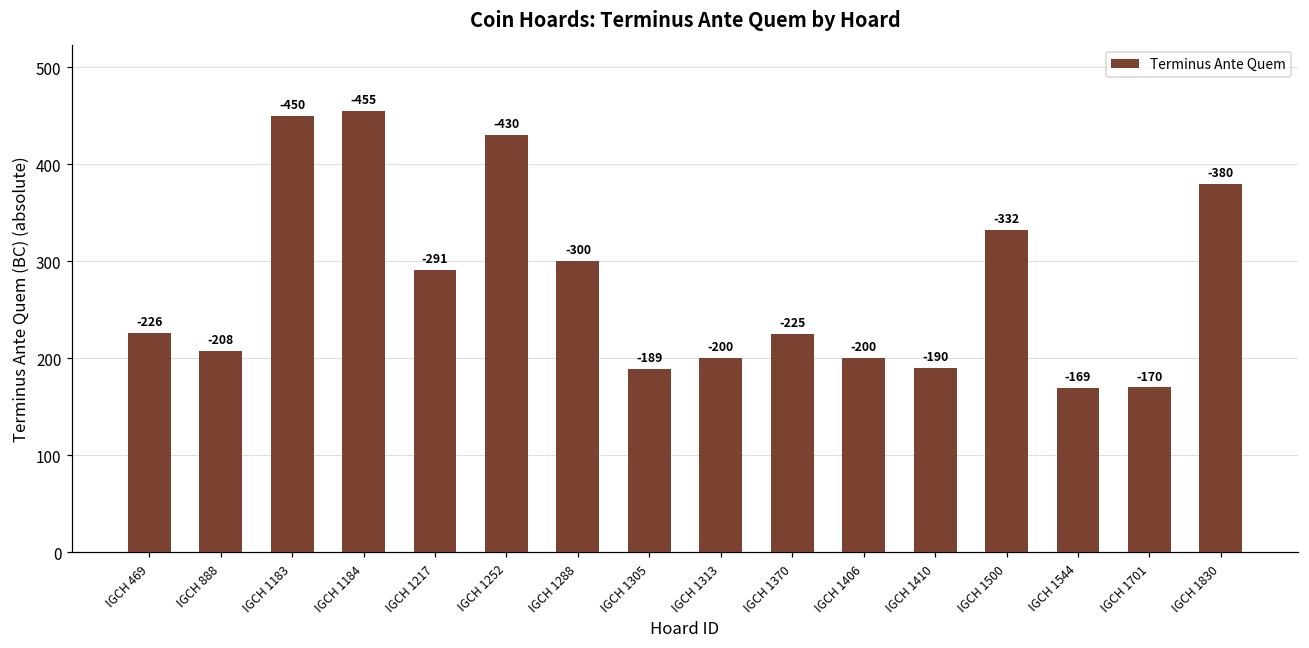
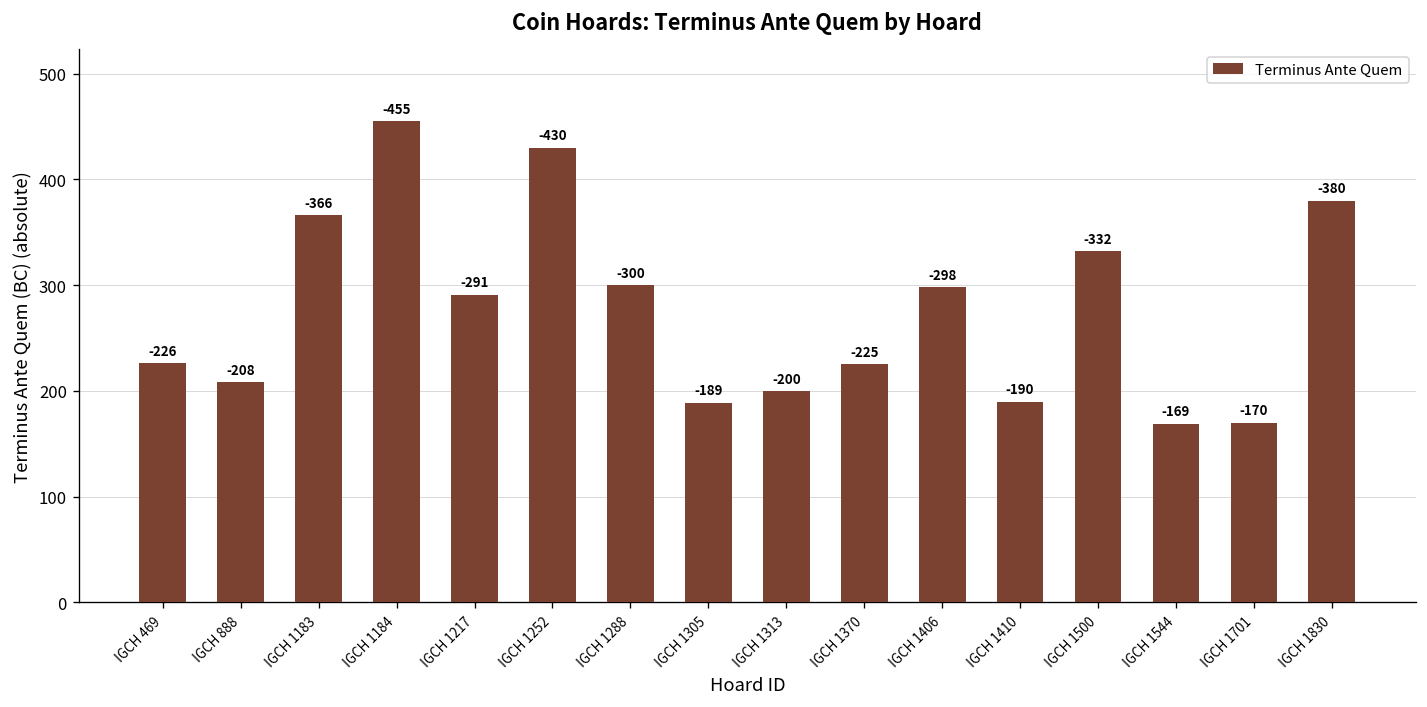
IGCH 1183: -450 -> -366
IGCH 1406: -200 -> -298
